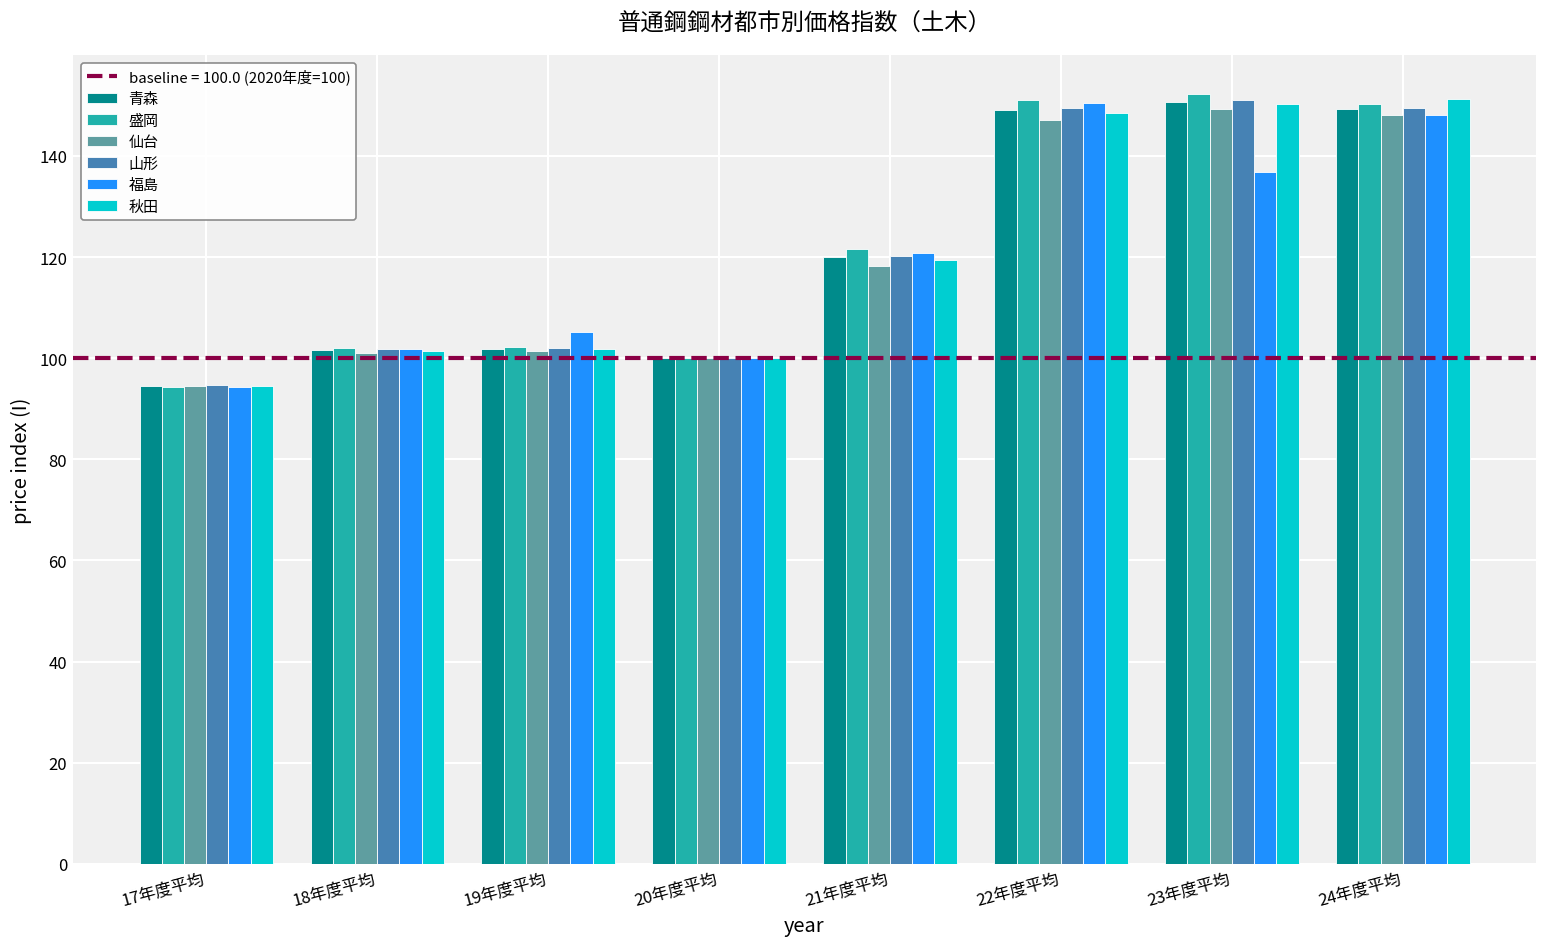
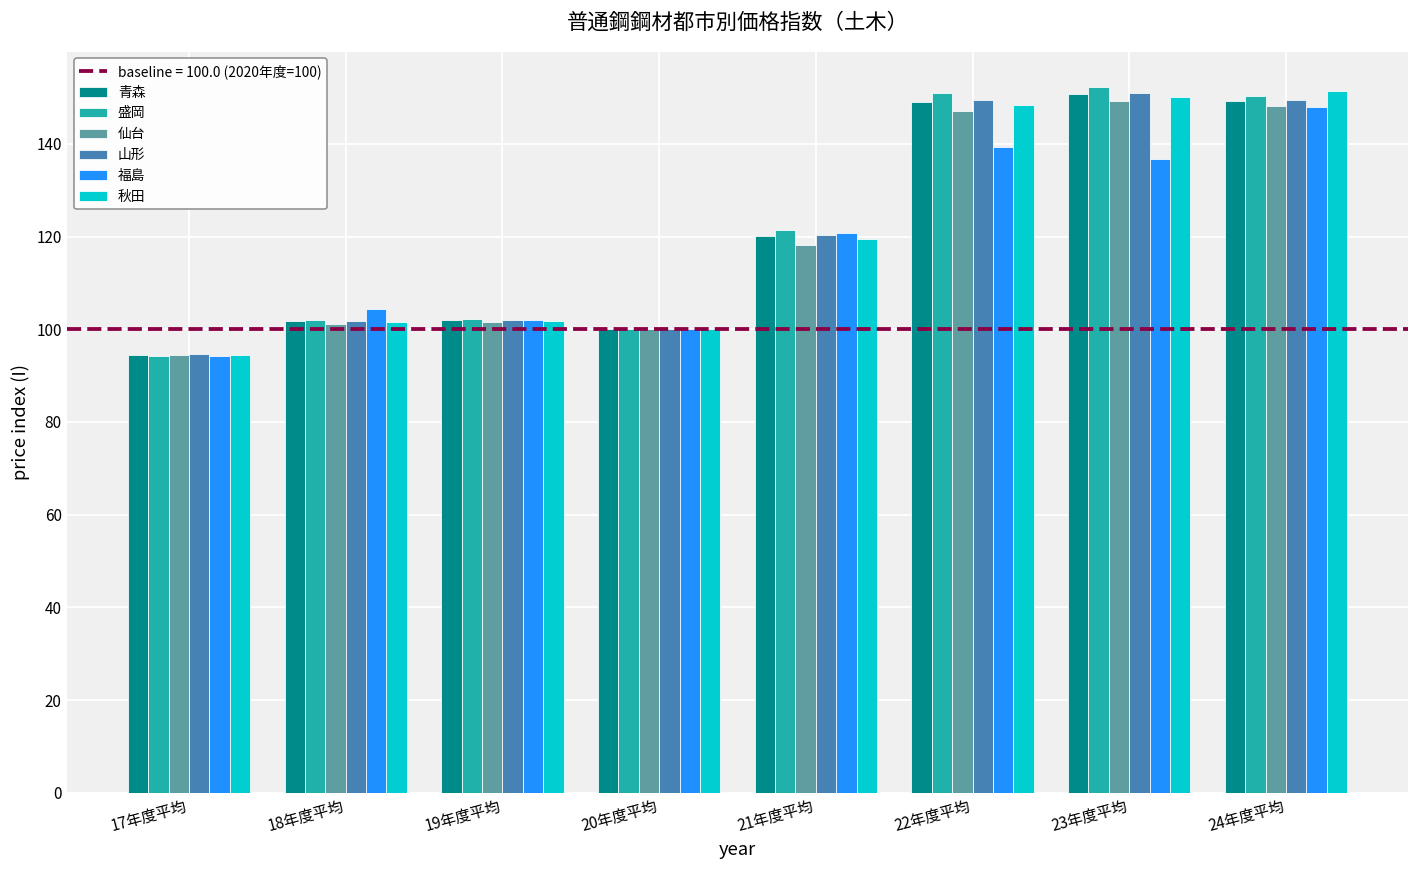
福島, 18年度平均: 102 -> 104
福島, 19年度平均: 105 -> 102
福島, 22年度平均: 150 -> 139
